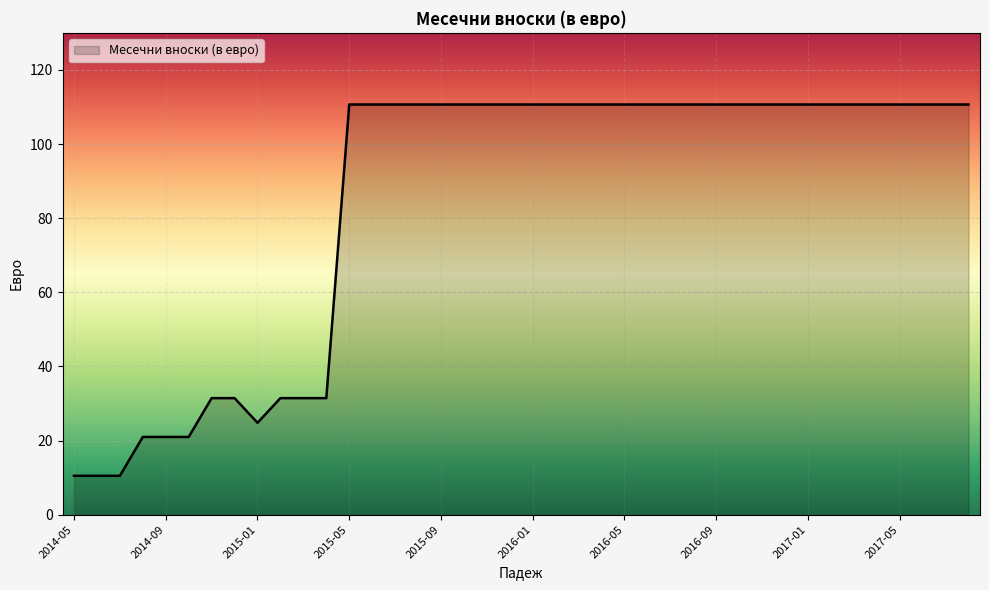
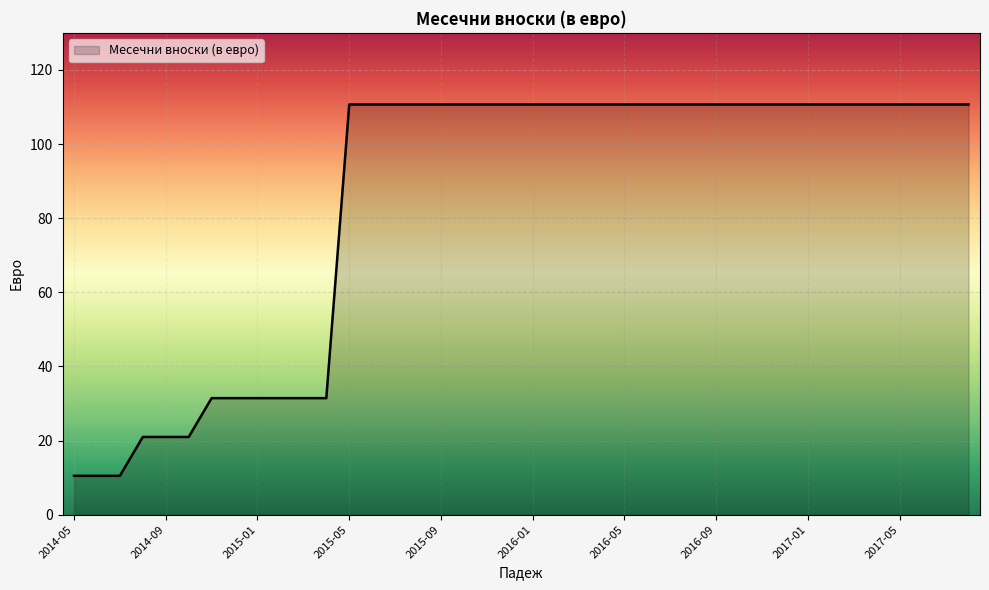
2015-01: 25 -> 31
